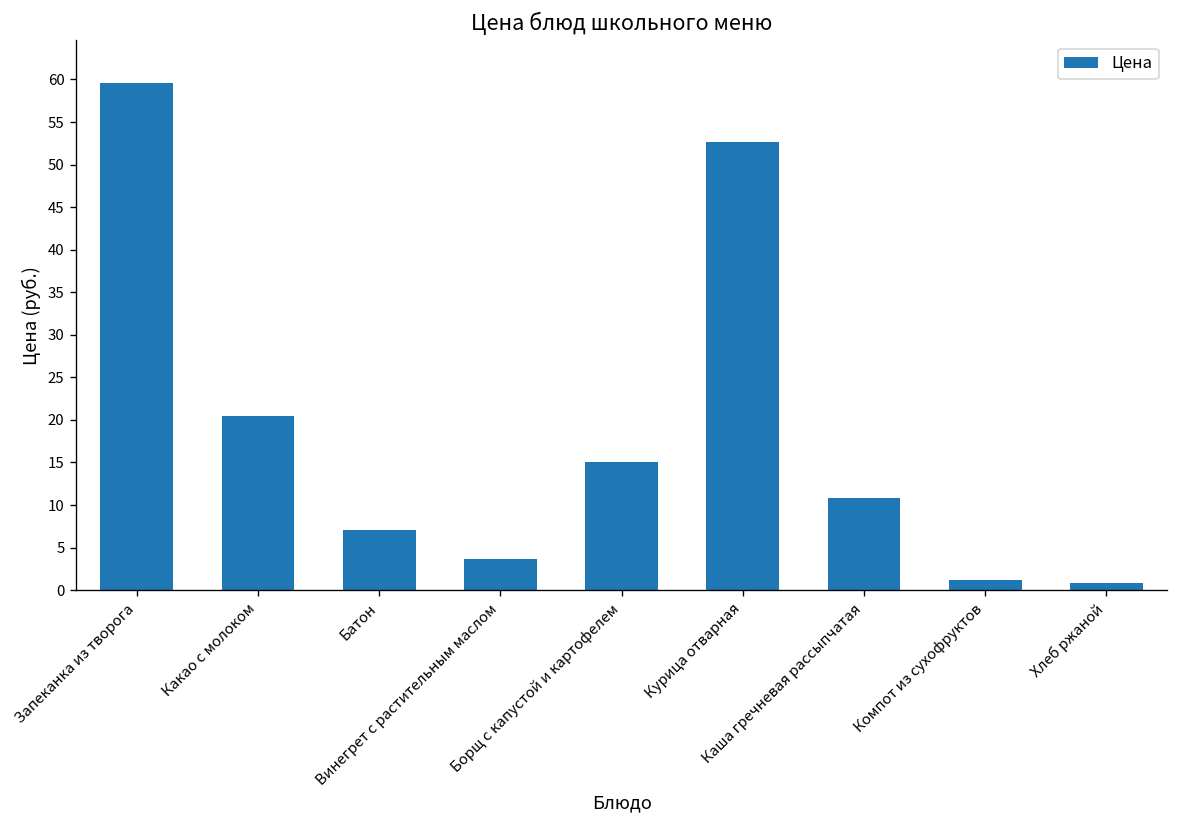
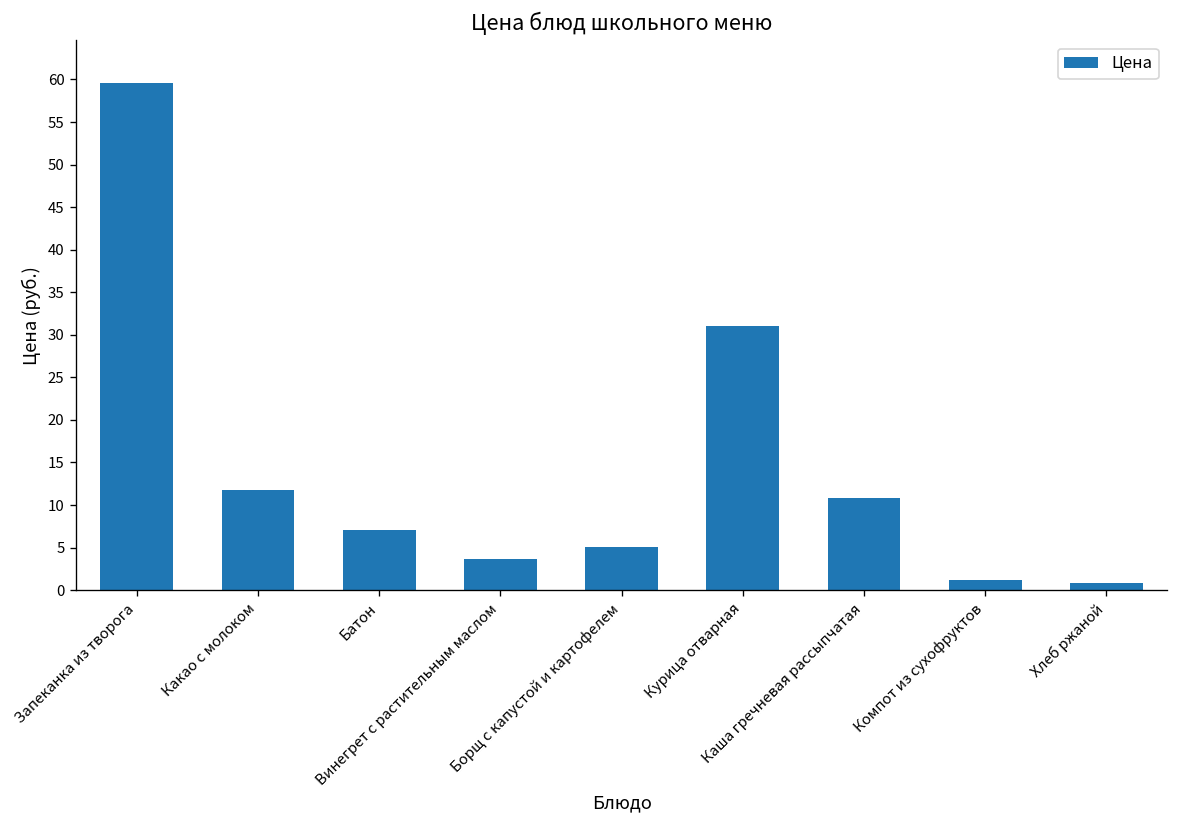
Какао с молоком: 20 -> 12
Борщ с капустой и картофелем: 15 -> 5
Курица отварная: 53 -> 31
